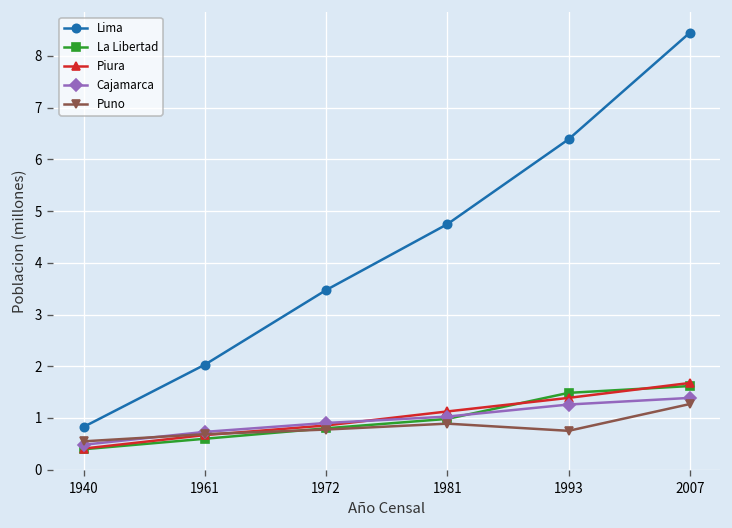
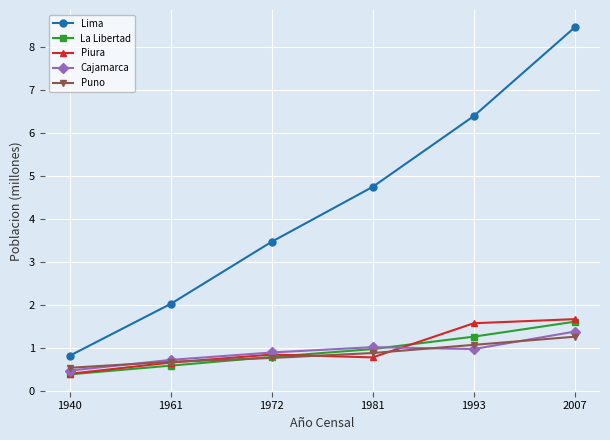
Piura, 1981: 1.1 -> 0.8
La Libertad, 1993: 1.5 -> 1.3
Piura, 1993: 1.4 -> 1.6
Cajamarca, 1993: 1.3 -> 1.0
Puno, 1993: 0.8 -> 1.1
